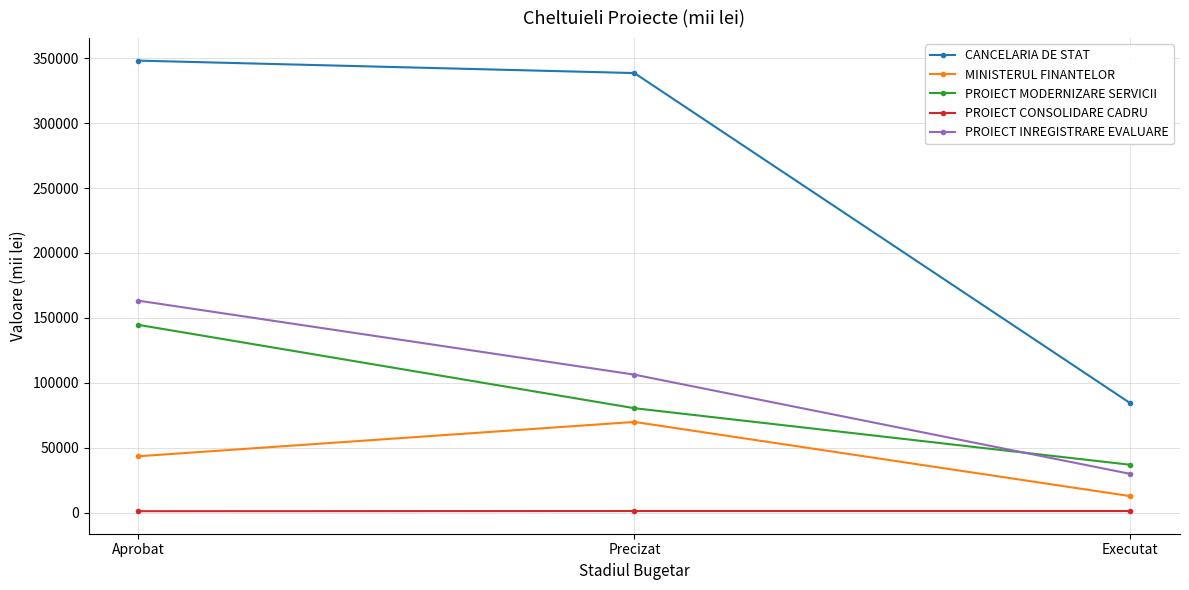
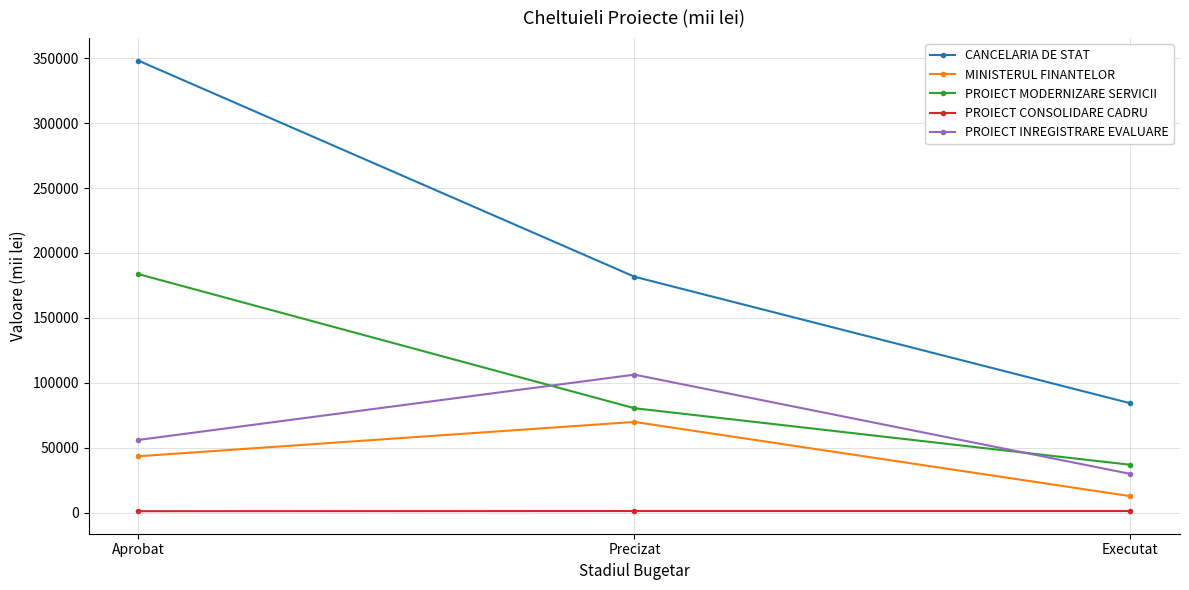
PROIECT MODERNIZARE SERVICII, Aprobat: 145000 -> 184000
PROIECT INREGISTRARE EVALUARE, Aprobat: 163000 -> 56000
CANCELARIA DE STAT, Precizat: 339000 -> 182000
